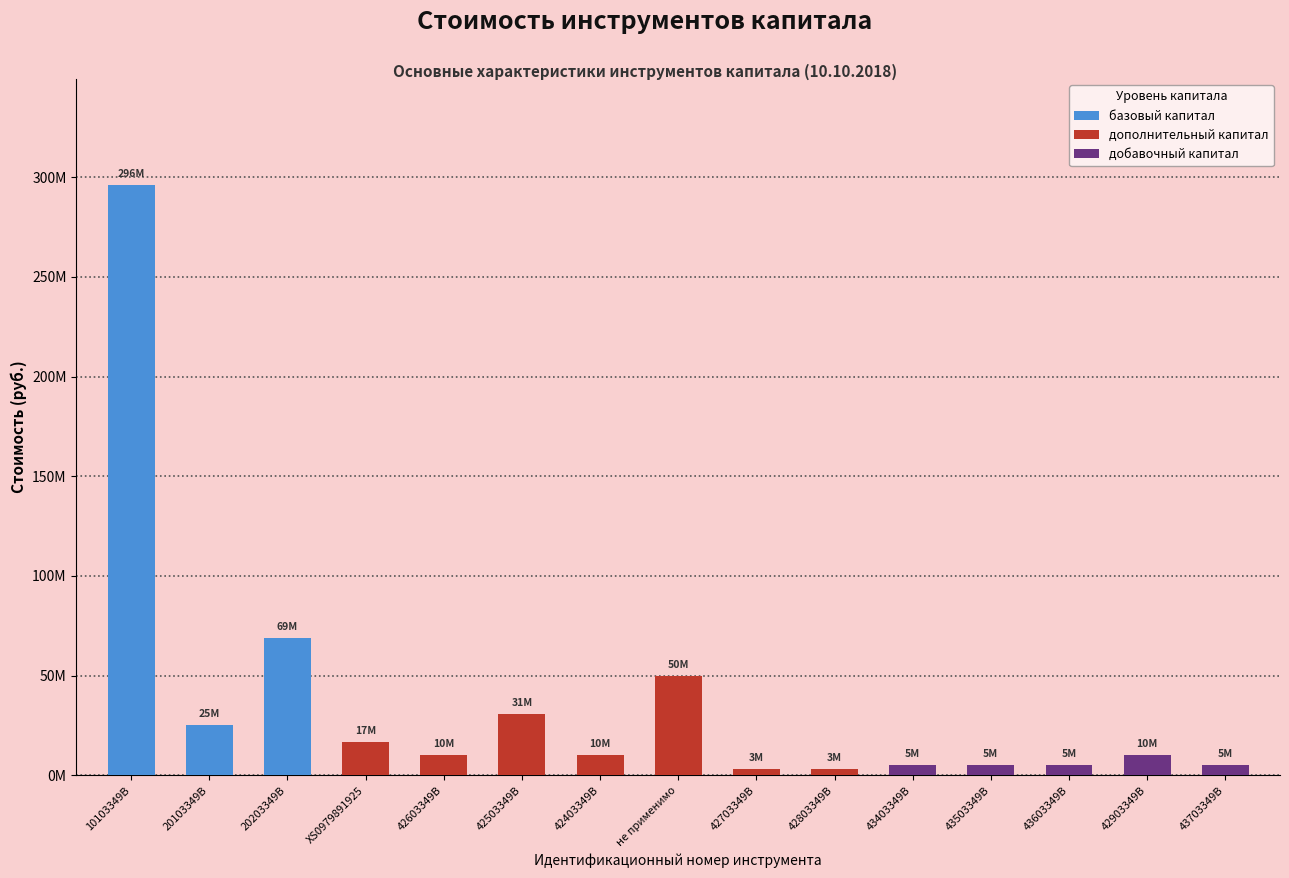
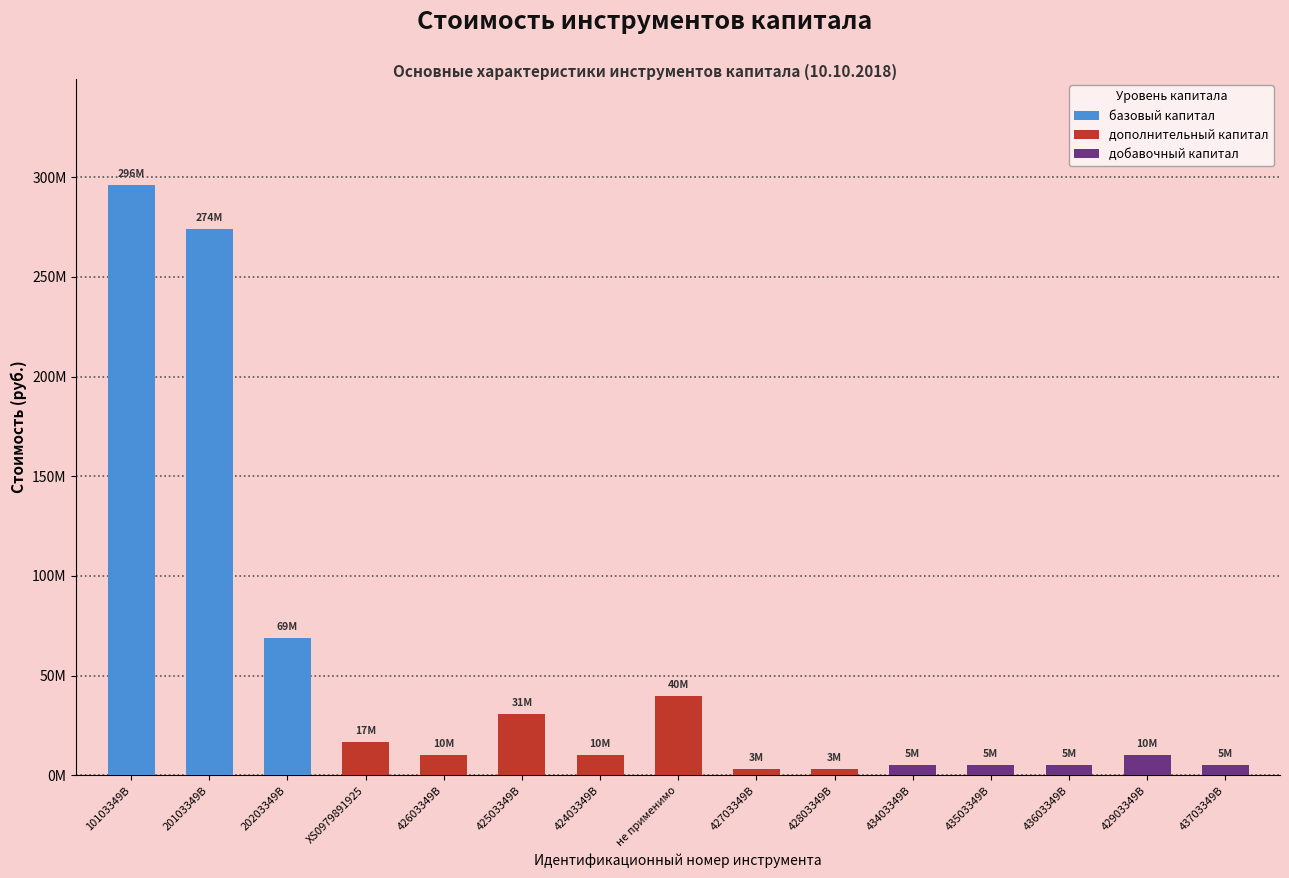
базовый капитал, 20103349В: 25M -> 274M
дополнительный капитал, не применимо: 50M -> 40M
